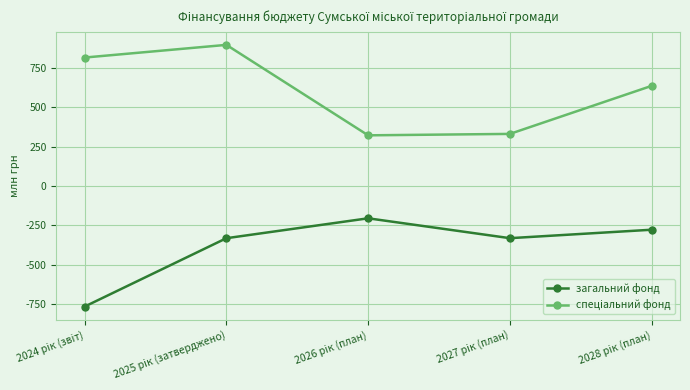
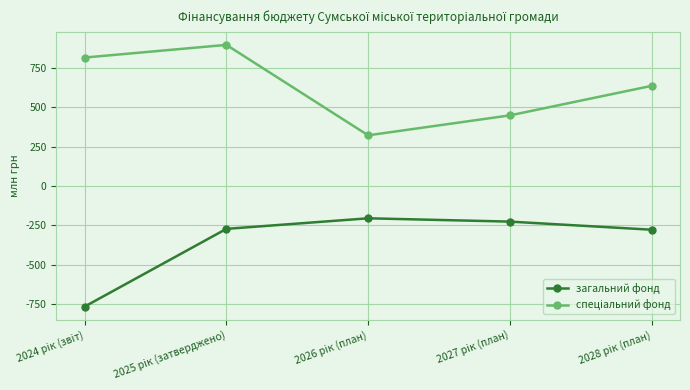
загальний фонд, 2025 рік (затверджено): -330 -> -270
загальний фонд, 2027 рік (план): -330 -> -230
спеціальний фонд, 2027 рік (план): 330 -> 450
